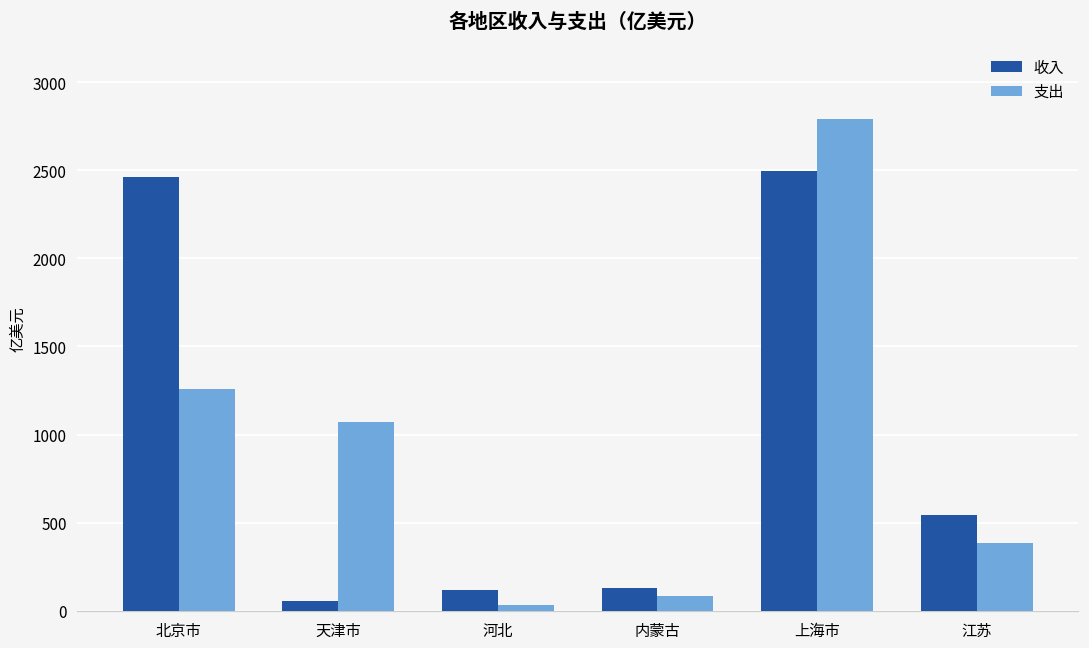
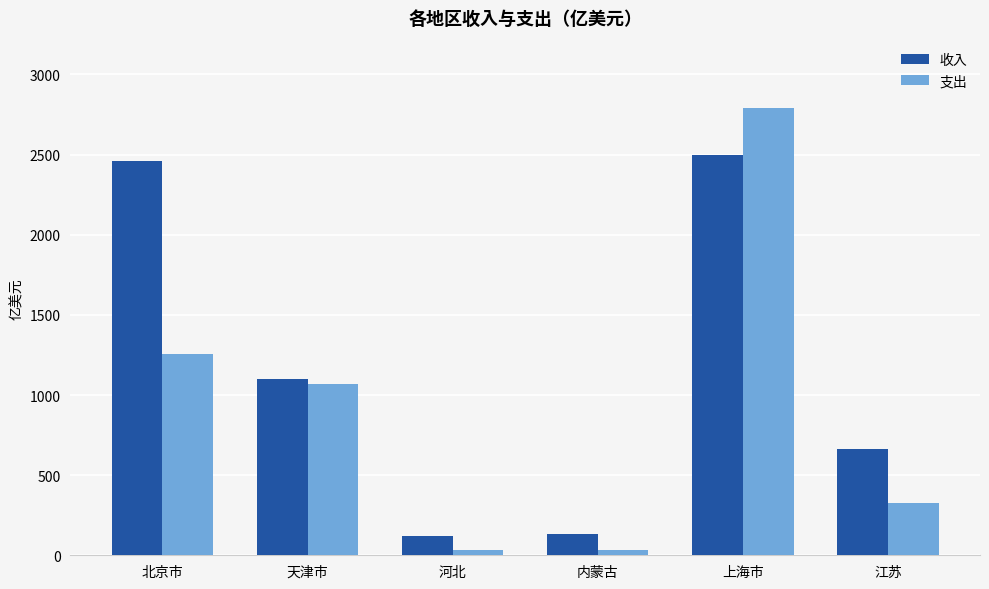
收入, 天津市: 60 -> 1100
支出, 内蒙古: 90 -> 30
收入, 江苏: 540 -> 660
支出, 江苏: 380 -> 330
